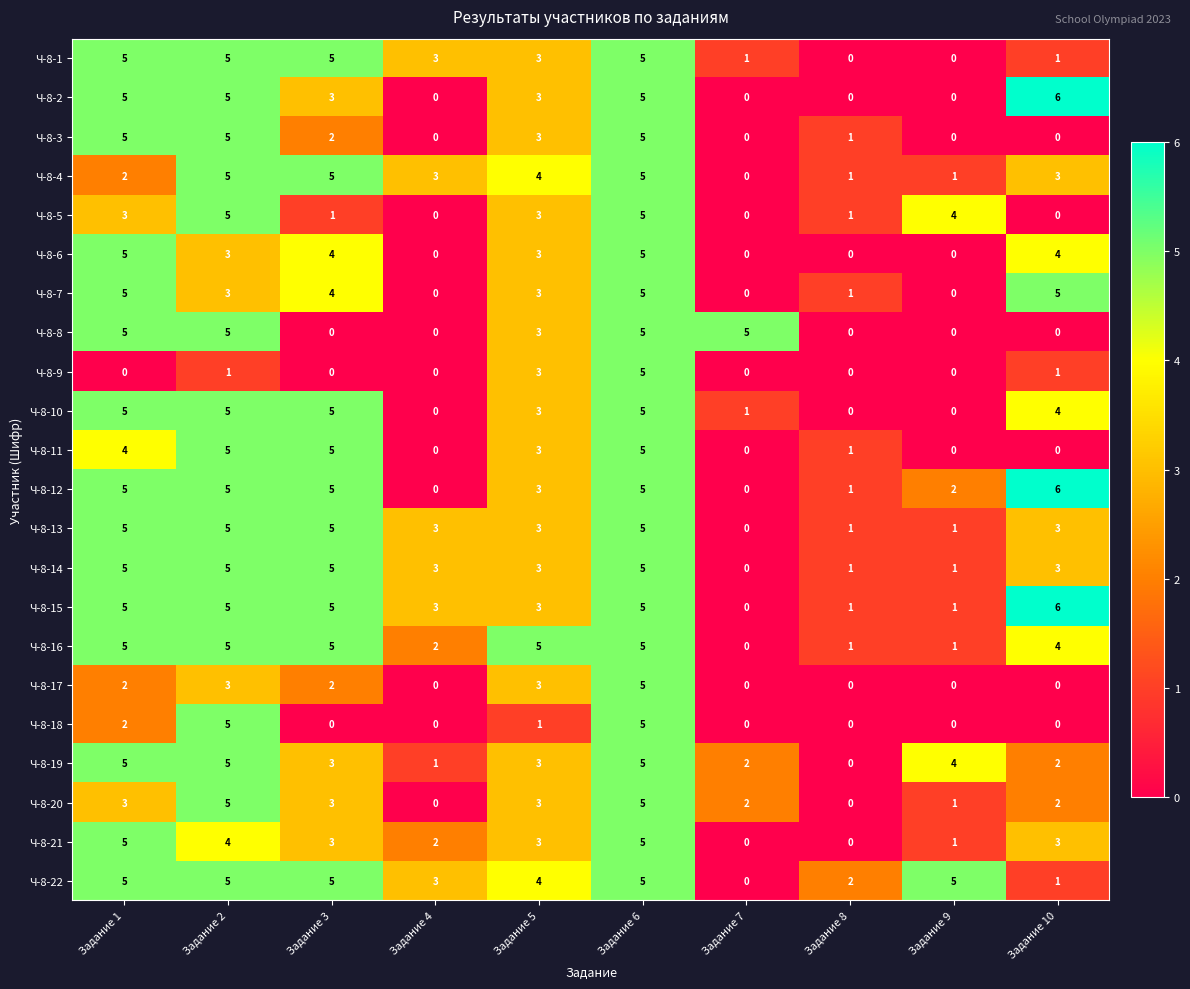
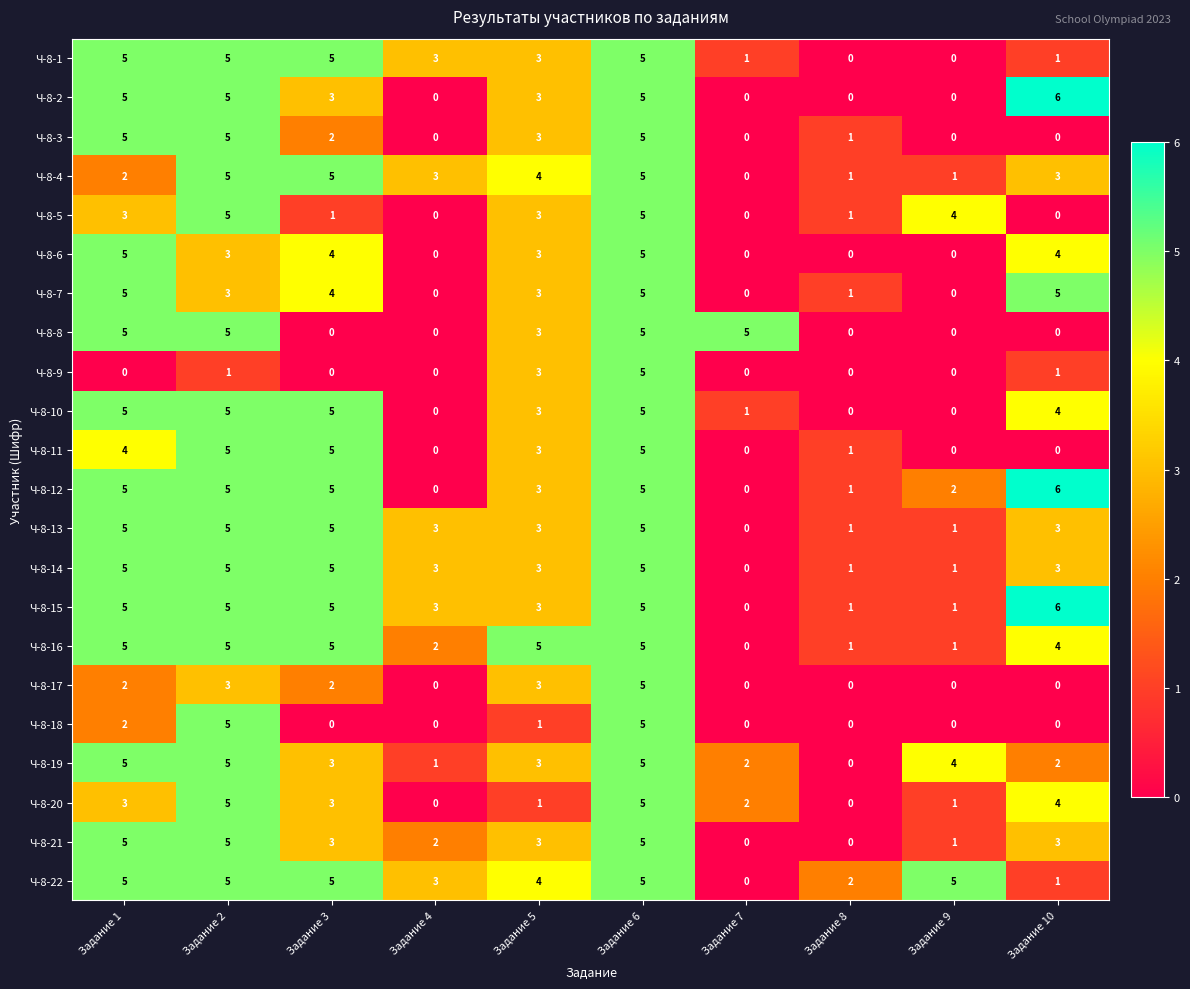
Ч-8-20, Задание 5: 3 -> 1
Ч-8-20, Задание 10: 2 -> 4
Ч-8-21, Задание 2: 4 -> 5
